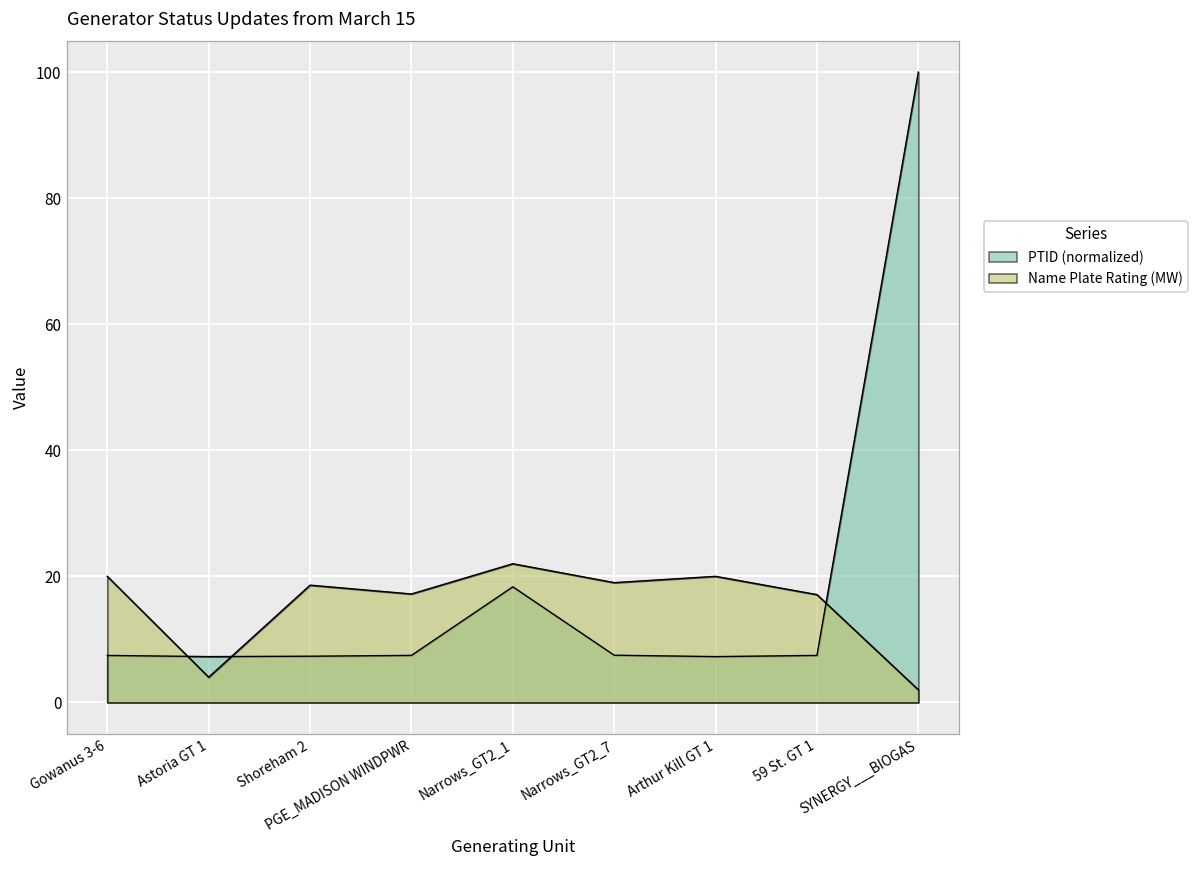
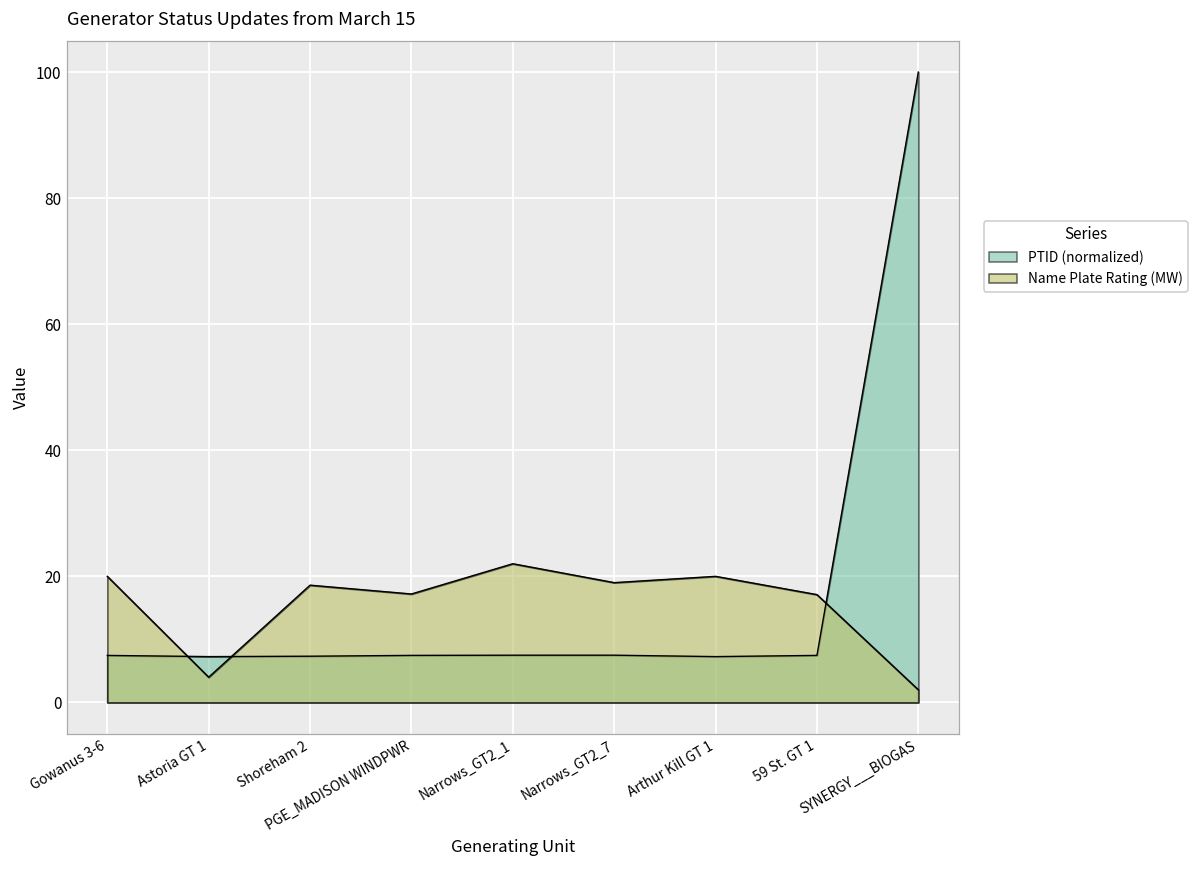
PTID (normalized), Narrows_GT2_1: 18 -> 7
